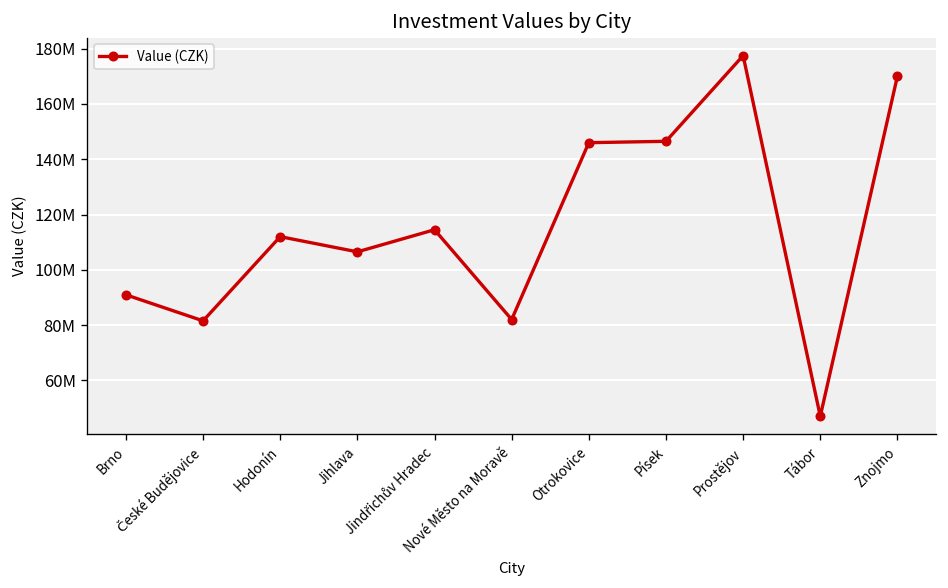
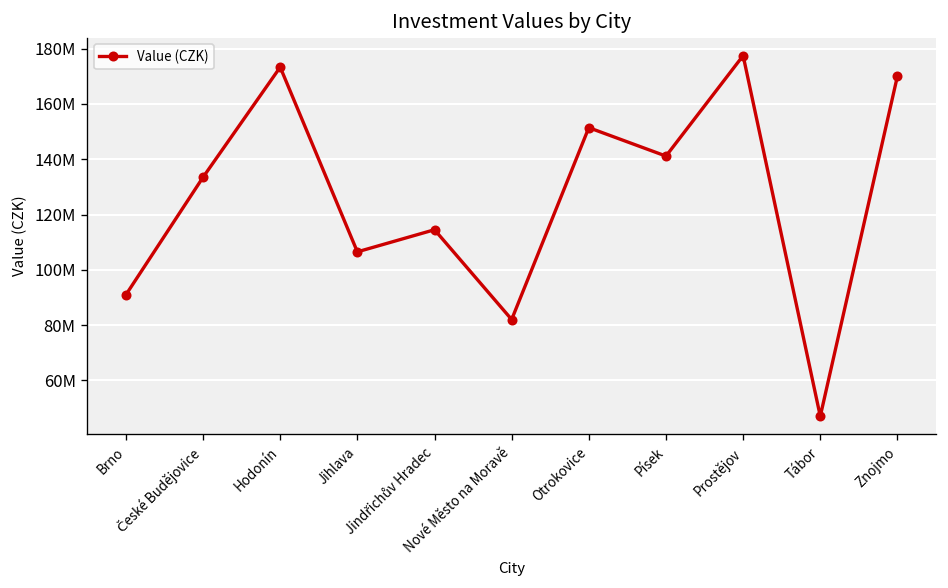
České Budějovice: 82000000 -> 134000000
Hodonín: 112000000 -> 173000000
Otrokovice: 146000000 -> 151000000
Písek: 147000000 -> 141000000
